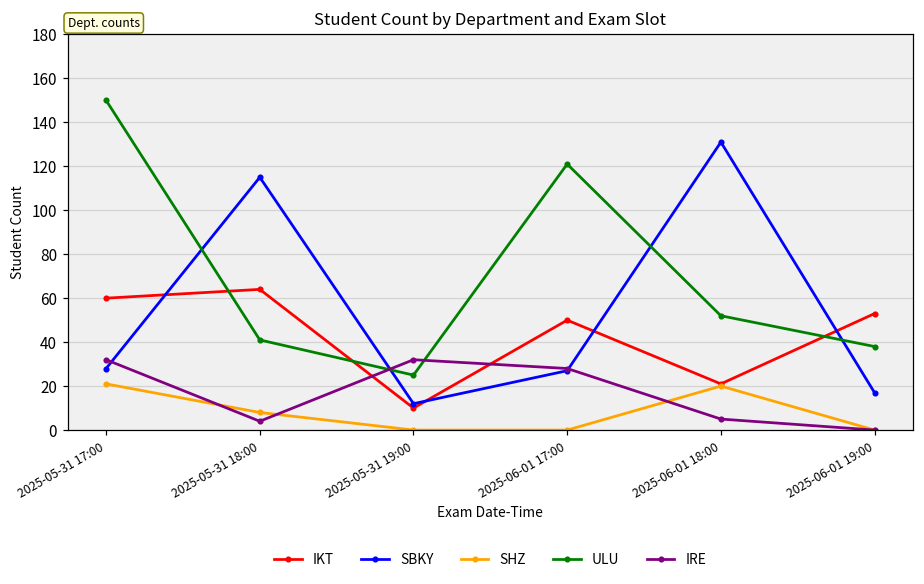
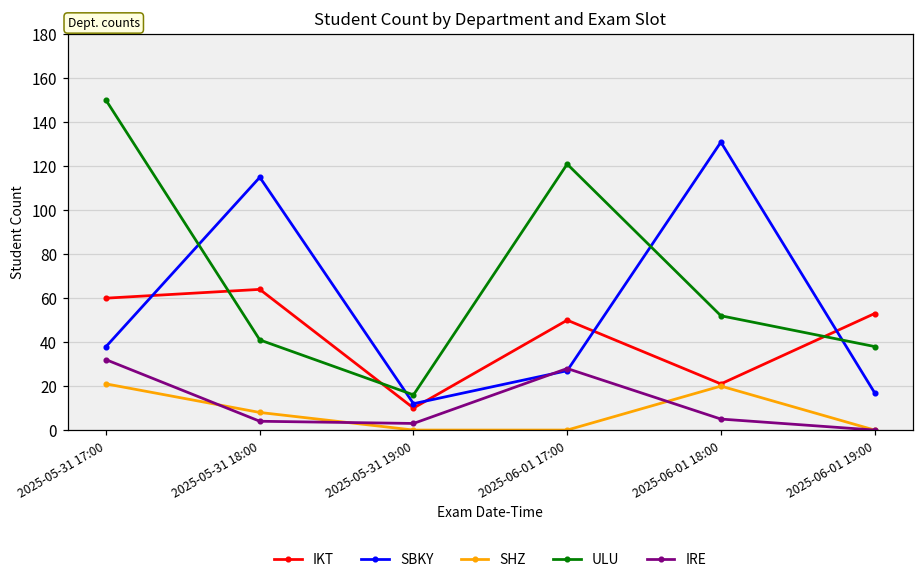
SBKY, 2025-05-31 17:00: 28 -> 38
ULU, 2025-05-31 19:00: 25 -> 16
IRE, 2025-05-31 19:00: 32 -> 3
